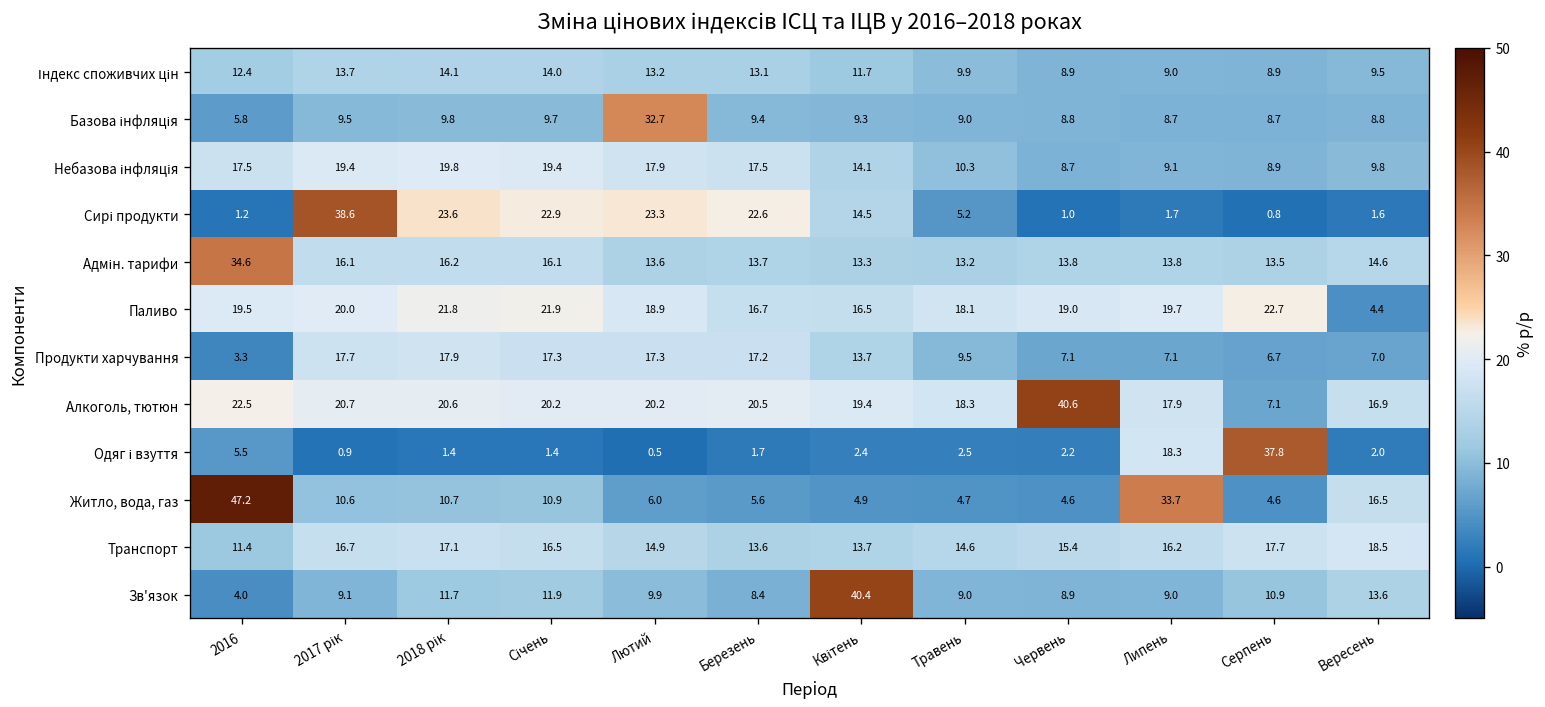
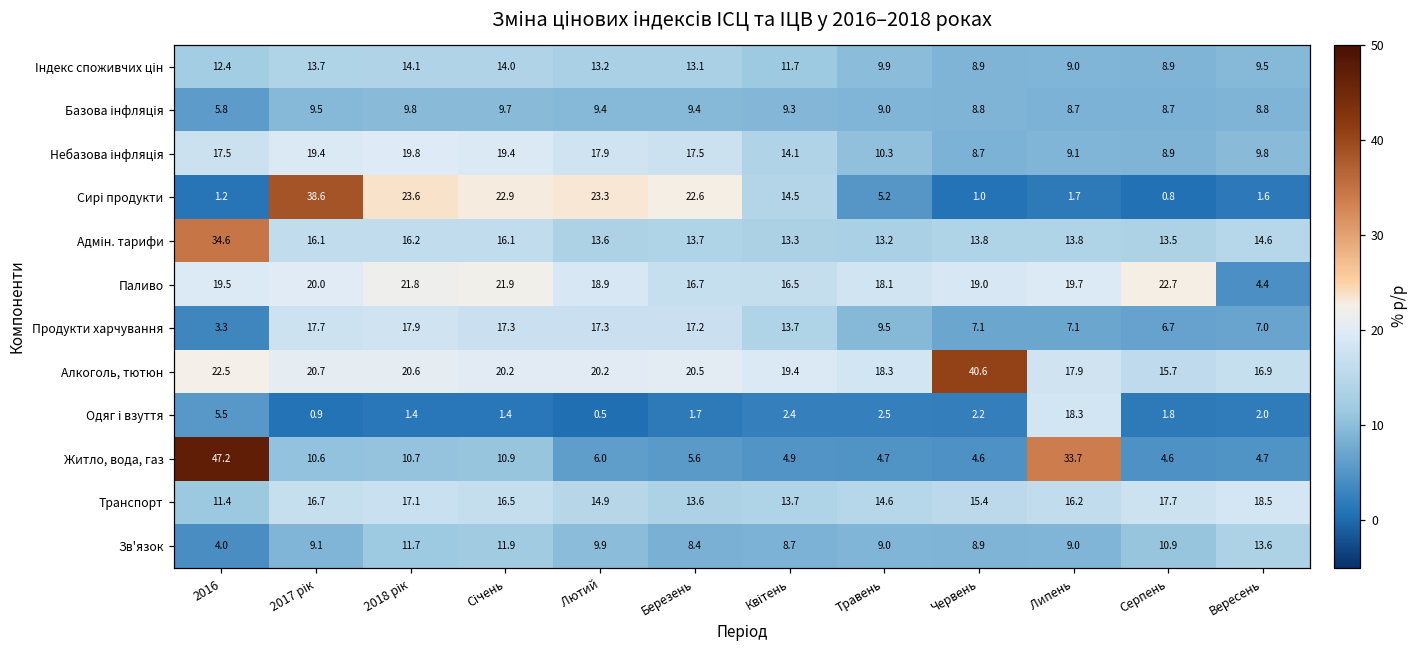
Базова інфляція, Лютий: 32.7 -> 9.4
Алкоголь, тютюн, Серпень: 7.1 -> 15.7
Одяг і взуття, Серпень: 37.8 -> 1.8
Житло, вода, газ, Вересень: 16.5 -> 4.7
Зв'язок, Квітень: 40.4 -> 8.7
